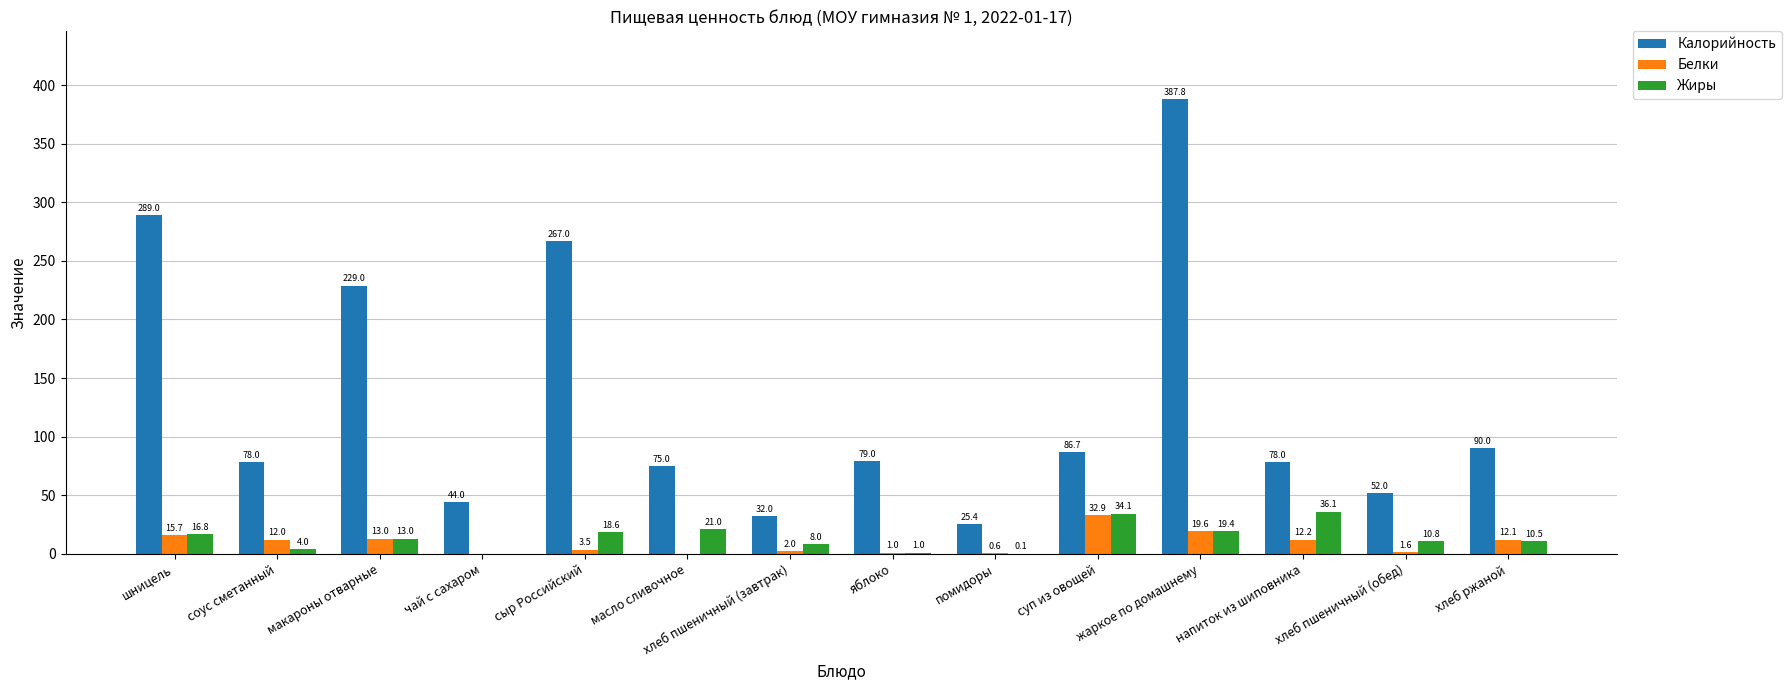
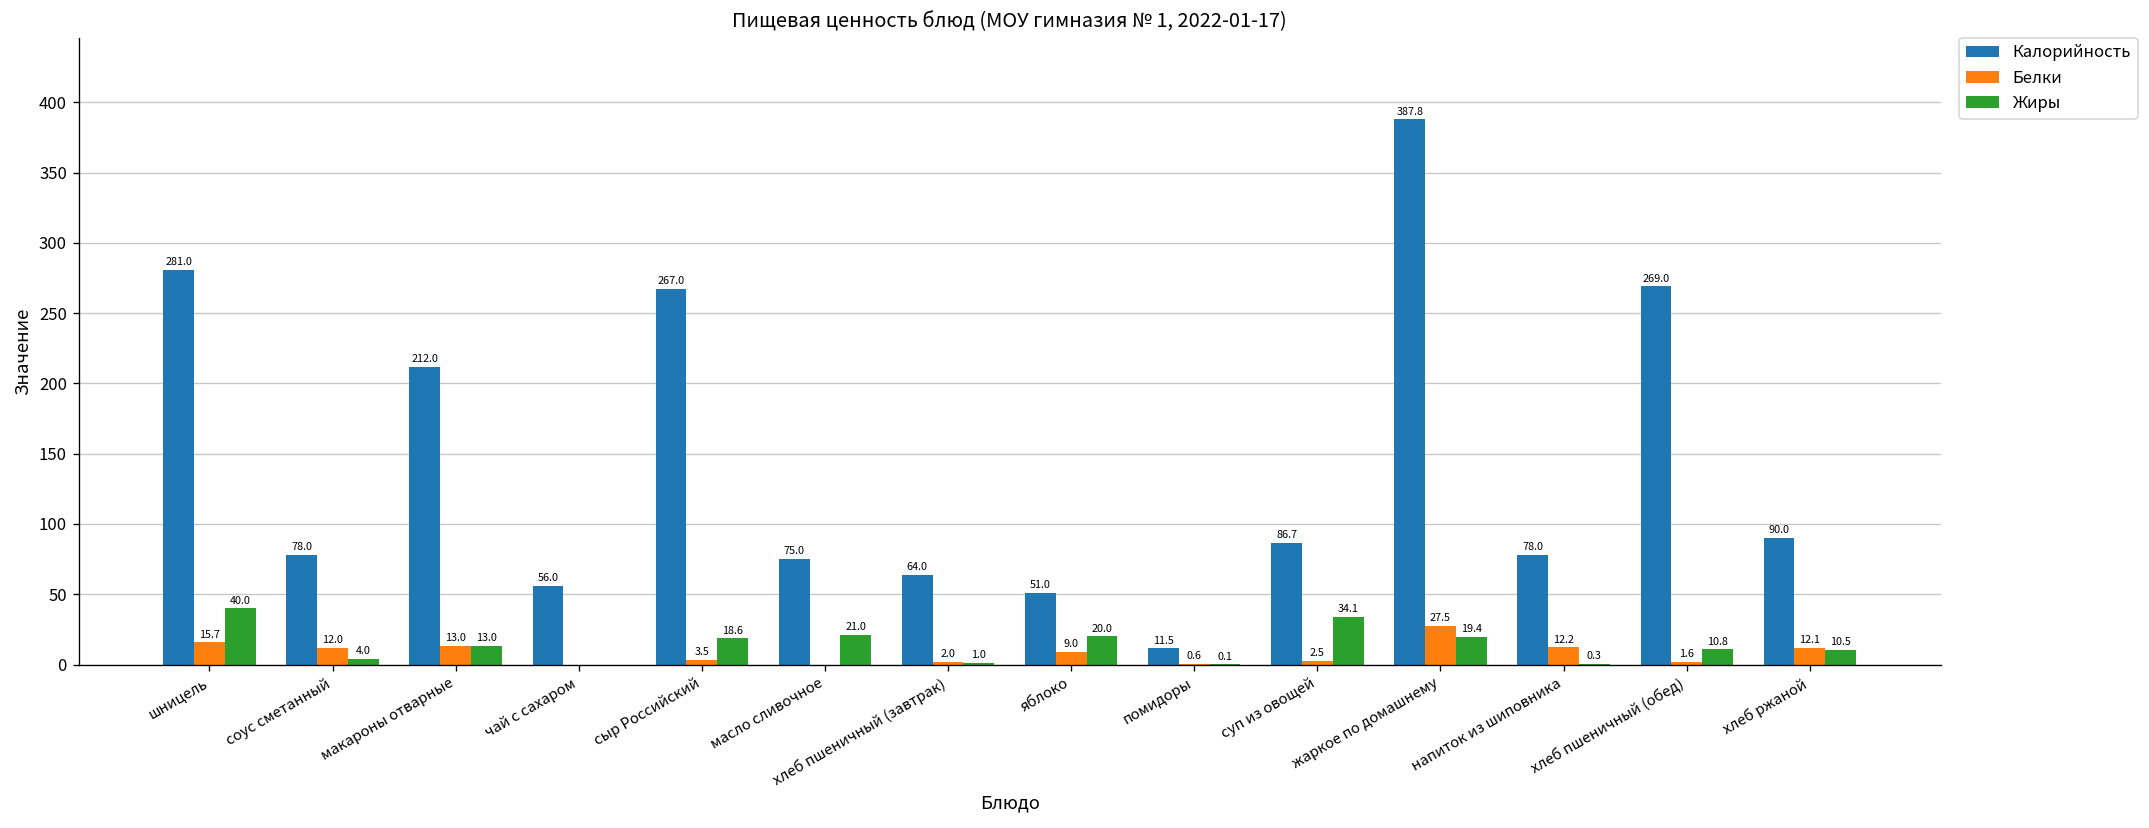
Калорийность, шницель: 289.0 -> 281.0
Жиры, шницель: 16.8 -> 40.0
Калорийность, макароны отварные: 229.0 -> 212.0
Калорийность, чай с сахаром: 44.0 -> 56.0
Калорийность, хлеб пшеничный (завтрак): 32.0 -> 64.0
Жиры, хлеб пшеничный (завтрак): 8.0 -> 1.0
Калорийность, яблоко: 79.0 -> 51.0
Белки, яблоко: 1.0 -> 9.0
Жиры, яблоко: 1.0 -> 20.0
Калорийность, помидоры: 25.4 -> 11.5
Белки, суп из овощей: 32.9 -> 2.5
Белки, жаркое по домашнему: 19.6 -> 27.5
Жиры, напиток из шиповника: 36.1 -> 0.3
Калорийность, хлеб пшеничный (обед): 52.0 -> 269.0
